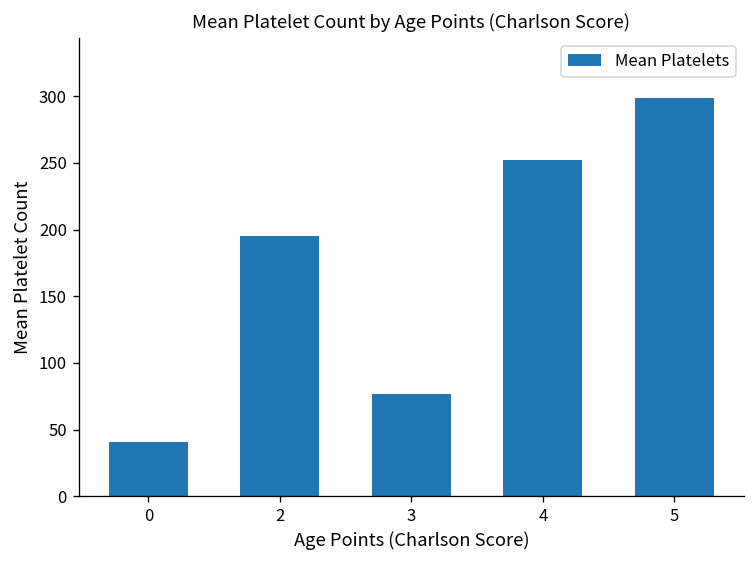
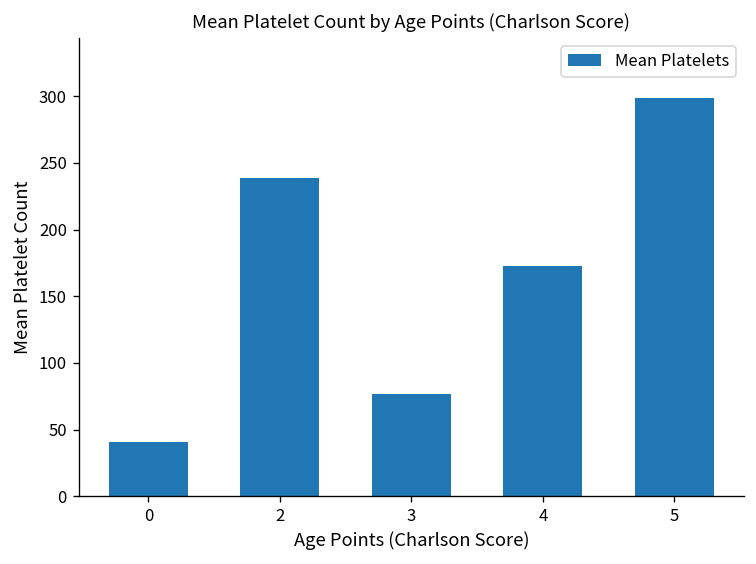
2: 195 -> 239
4: 252 -> 173
